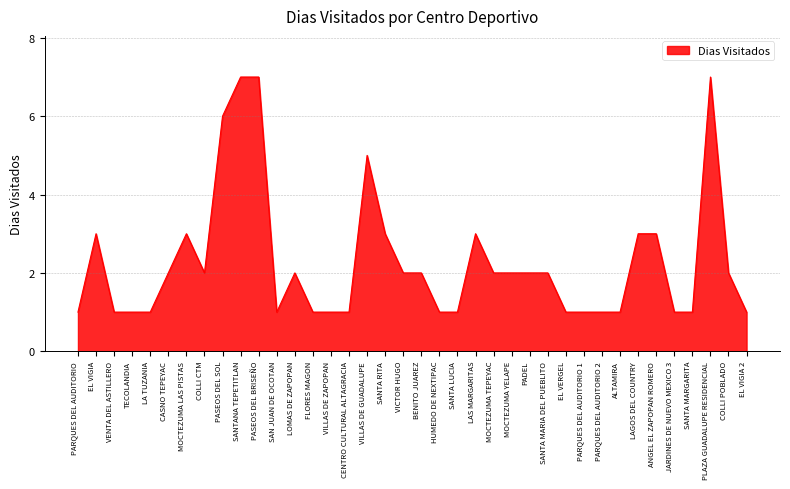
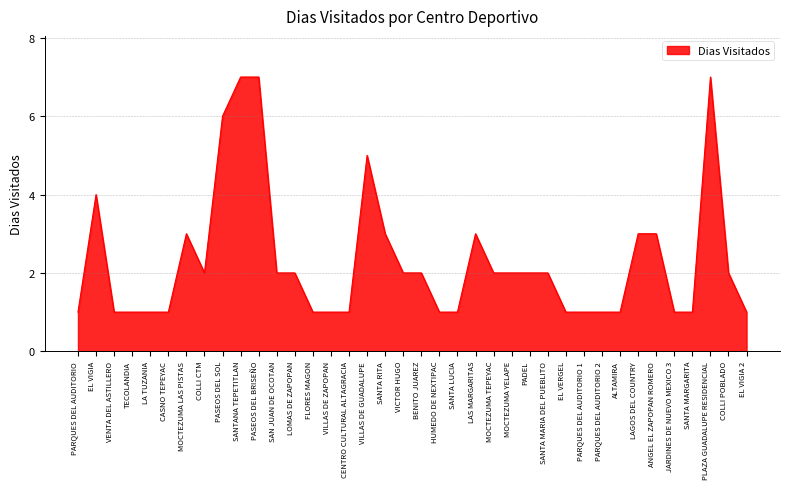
EL VIGIA: 3 -> 4
CASNO TEPEYAC: 2 -> 1
SAN JUAN DE OCOTAN: 1 -> 2
